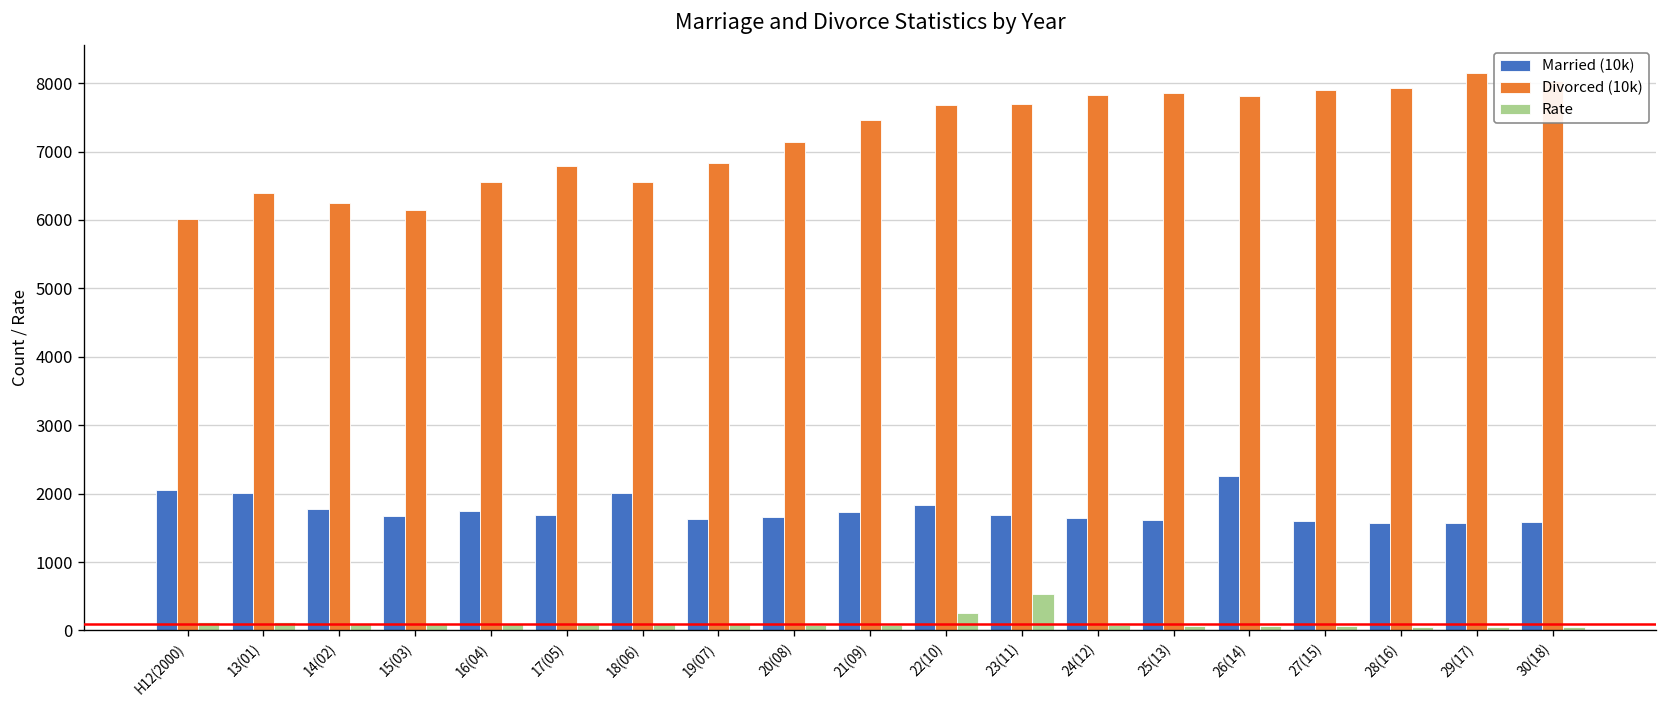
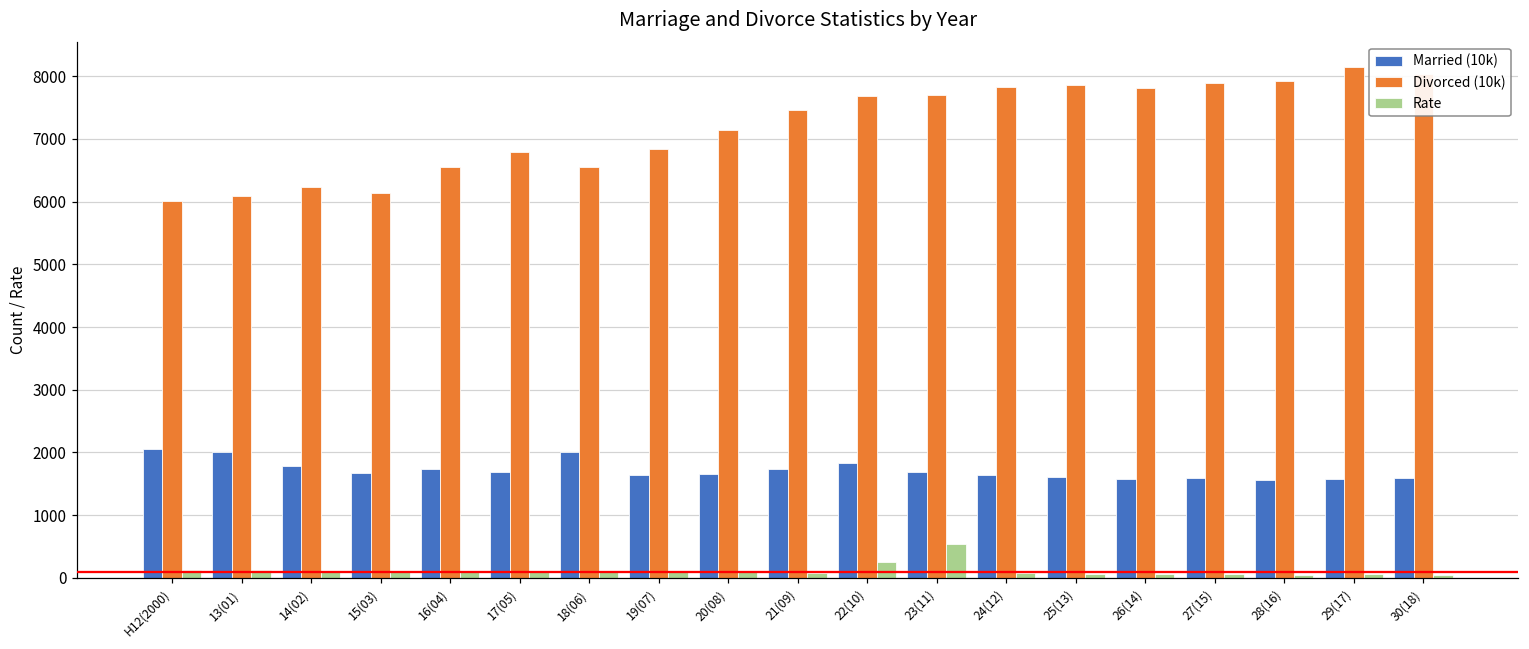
Divorced (10k), 13(01): 6400 -> 6100
Married (10k), 26(14): 2300 -> 1600
